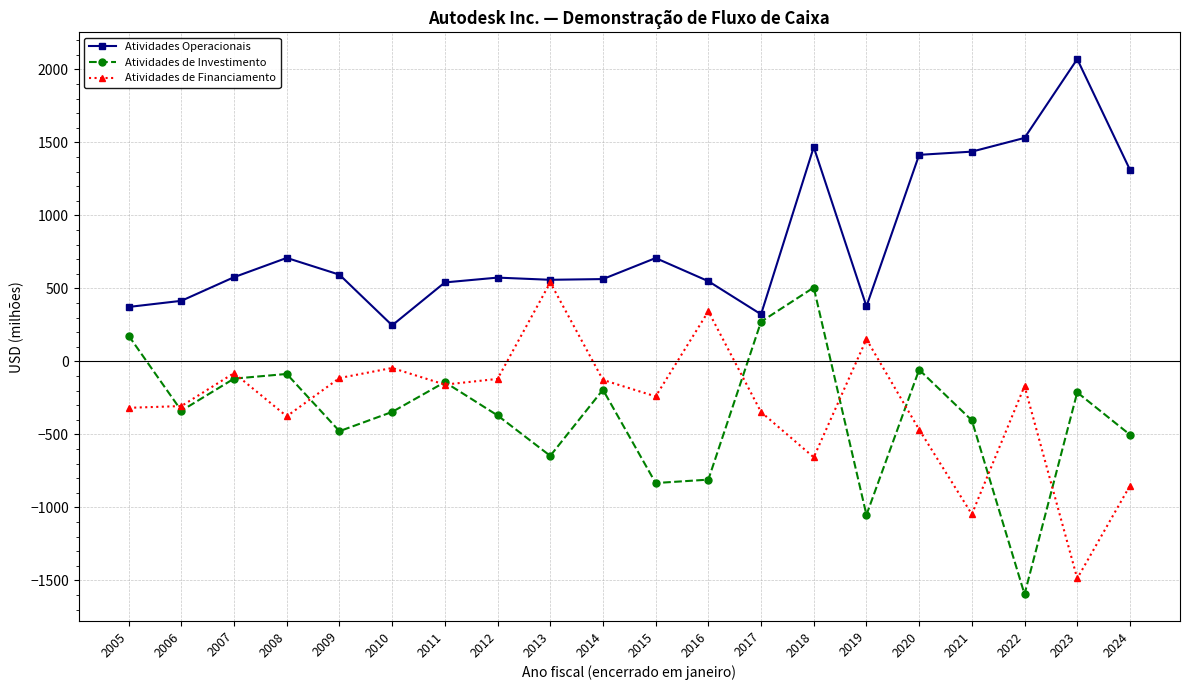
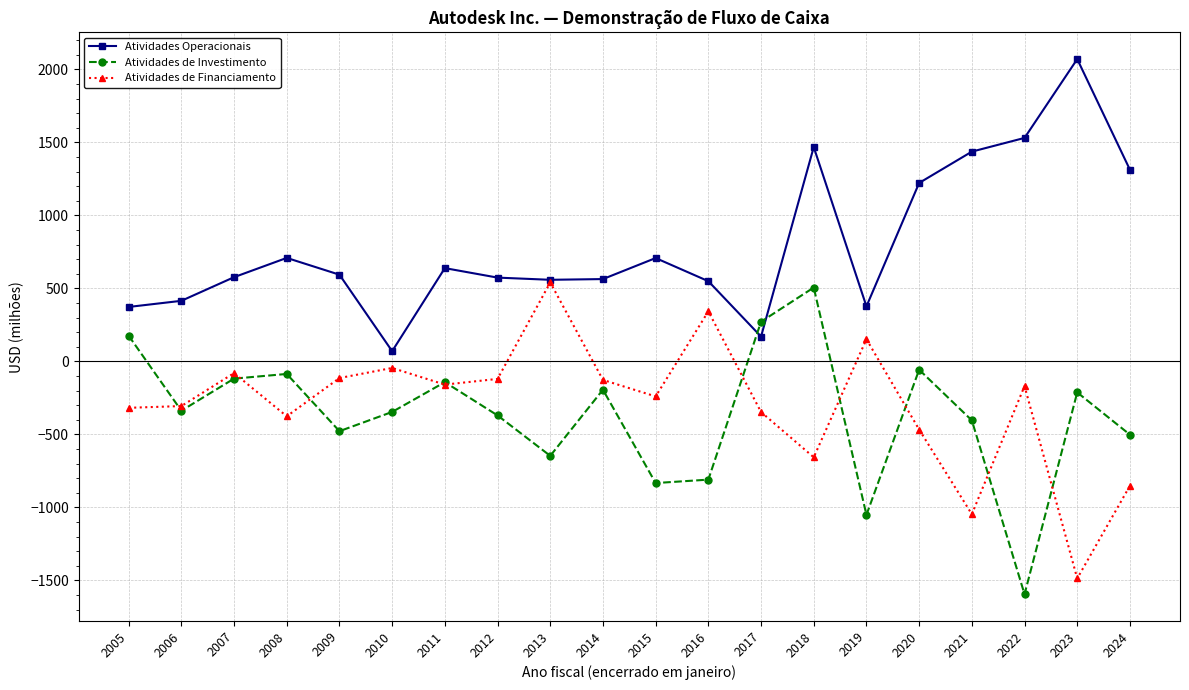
Atividades Operacionais, 2010: 250 -> 70
Atividades Operacionais, 2011: 540 -> 640
Atividades Operacionais, 2017: 320 -> 170
Atividades Operacionais, 2020: 1420 -> 1220
